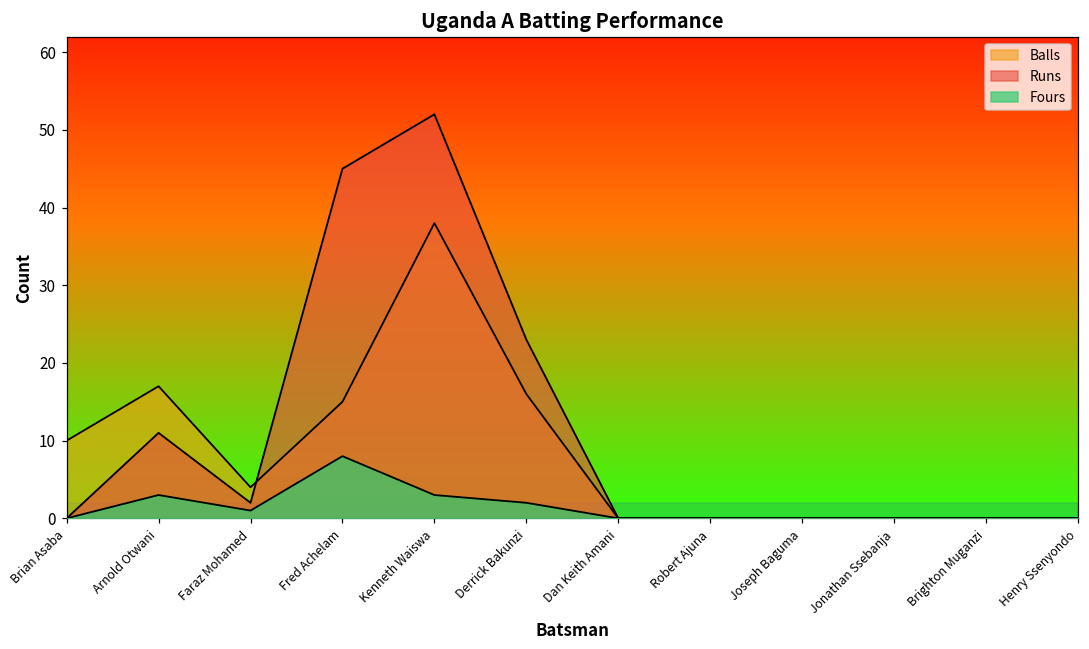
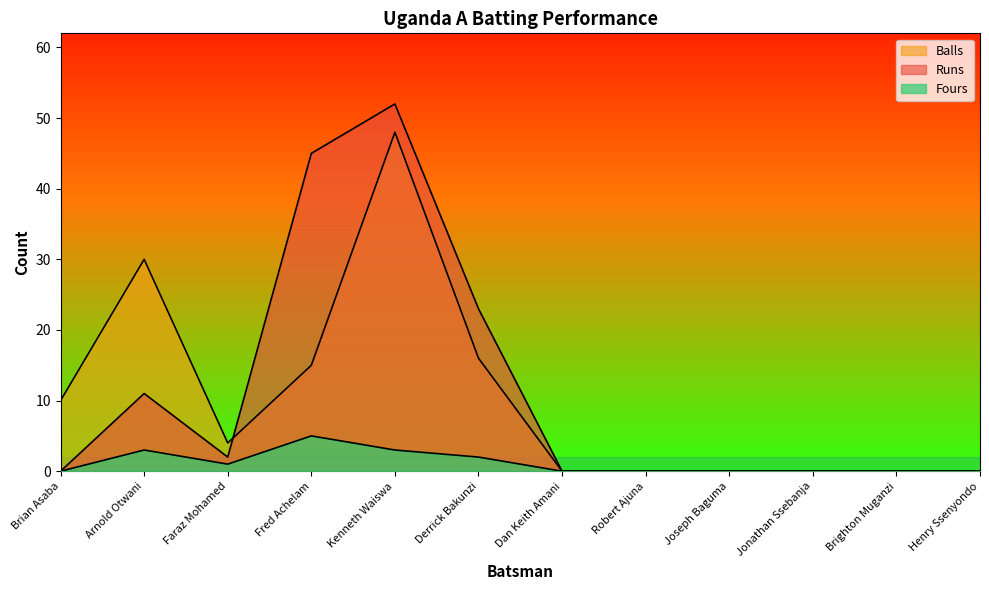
Balls, Arnold Otwani: 17 -> 30
Fours, Fred Achelam: 8 -> 5
Balls, Kenneth Waiswa: 38 -> 48
